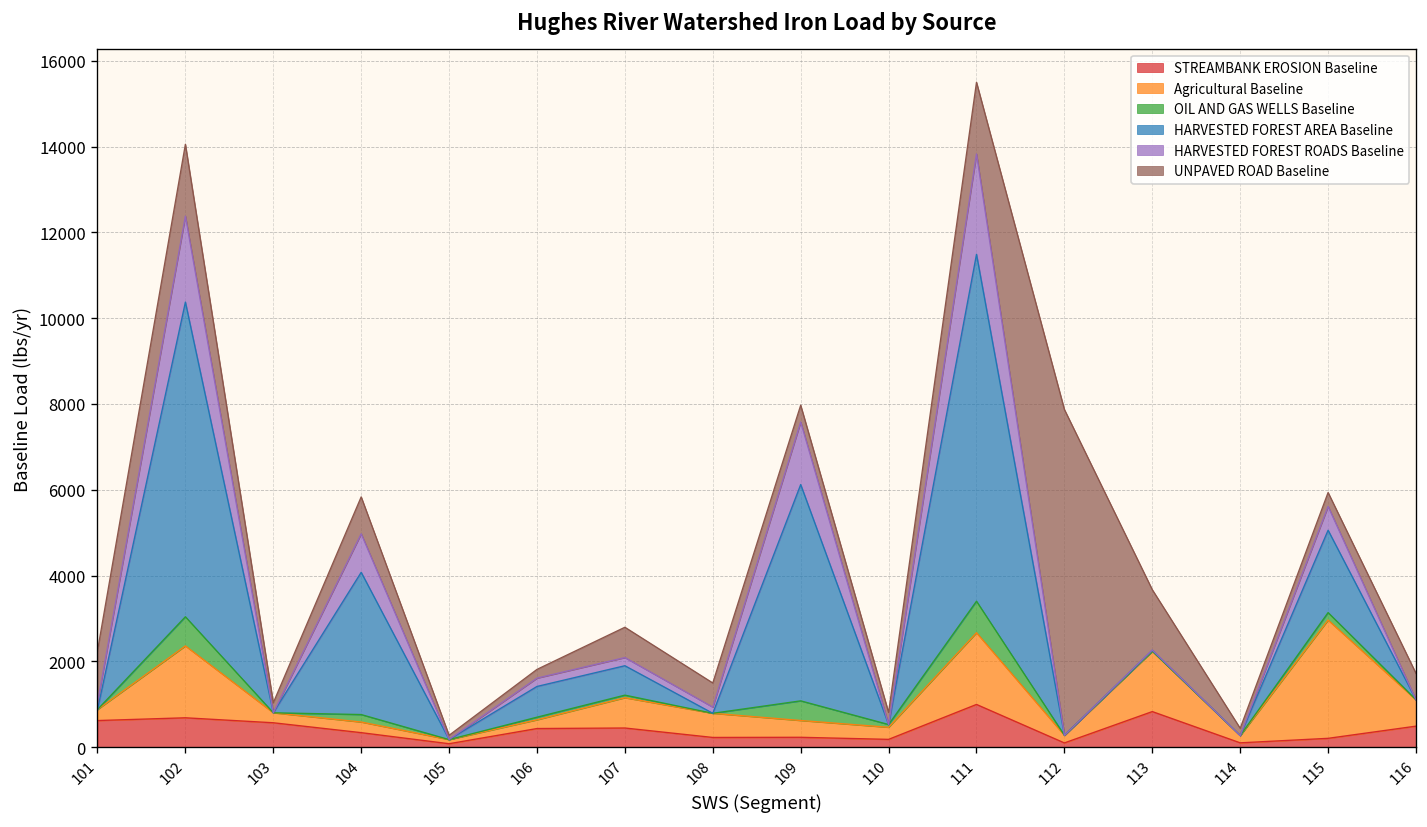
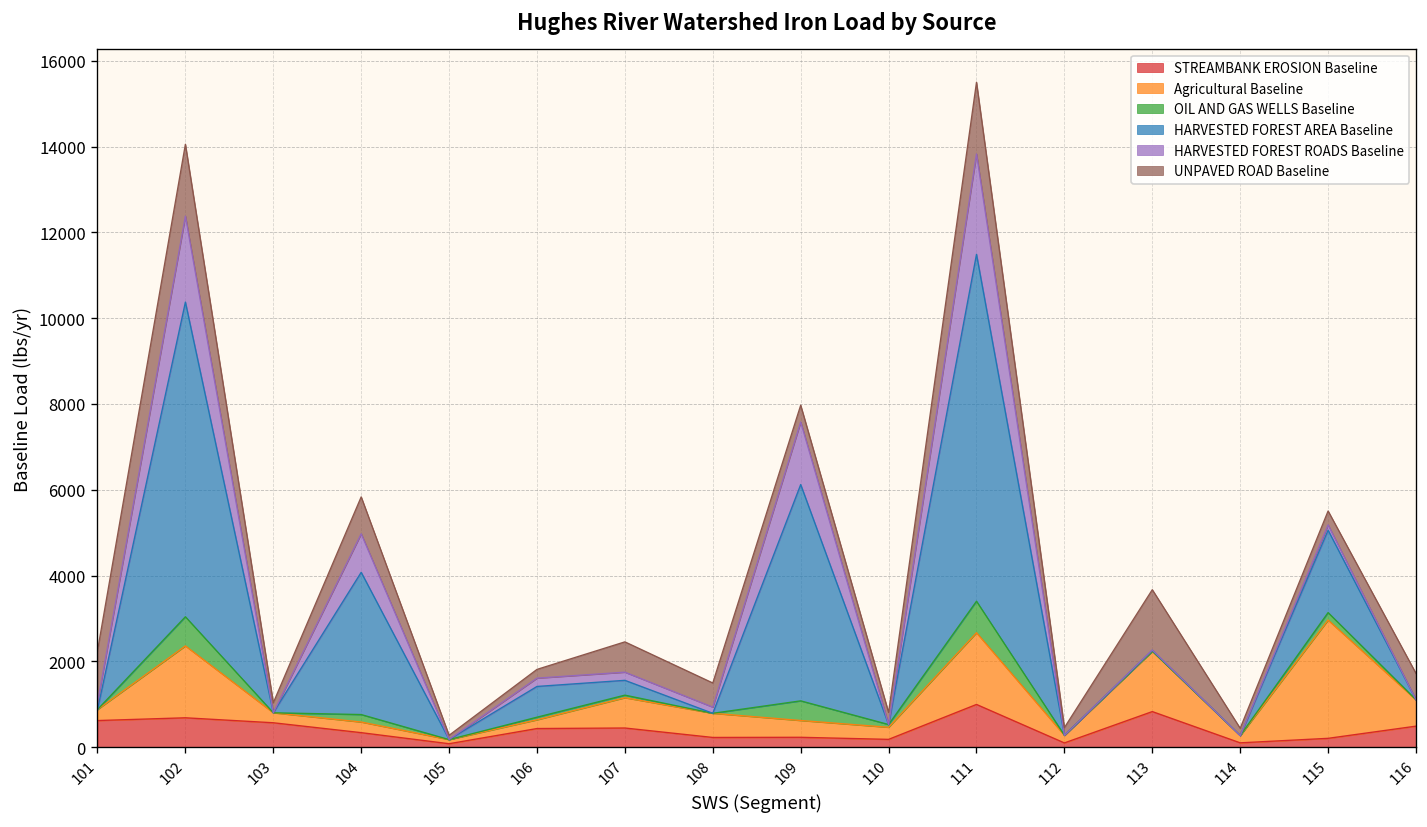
HARVESTED FOREST AREA Baseline, 107: 700 -> 300
UNPAVED ROAD Baseline, 112: 7600 -> 200
HARVESTED FOREST ROADS Baseline, 115: 600 -> 100
